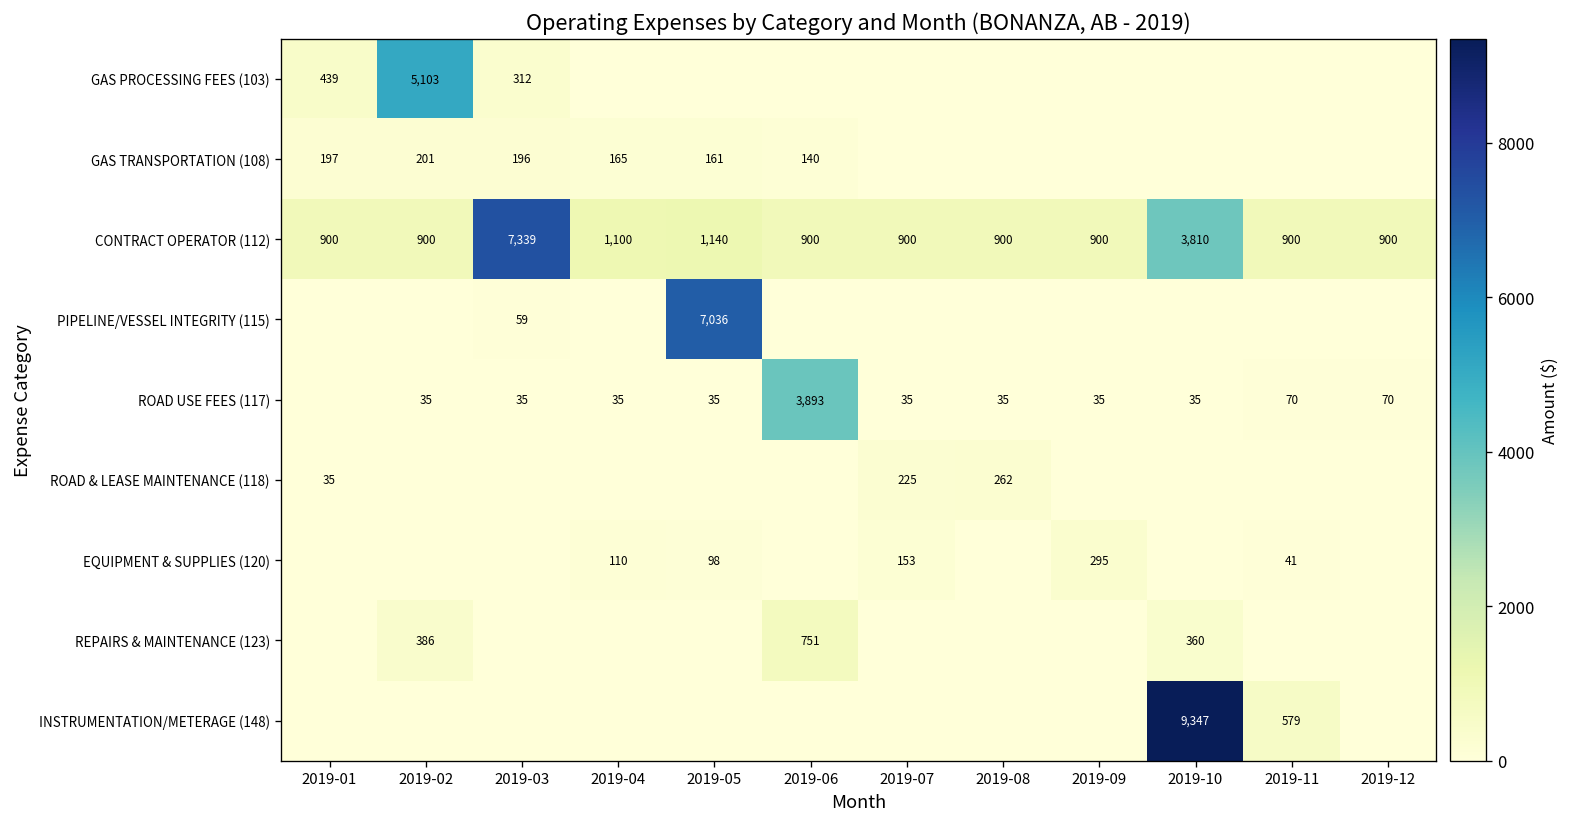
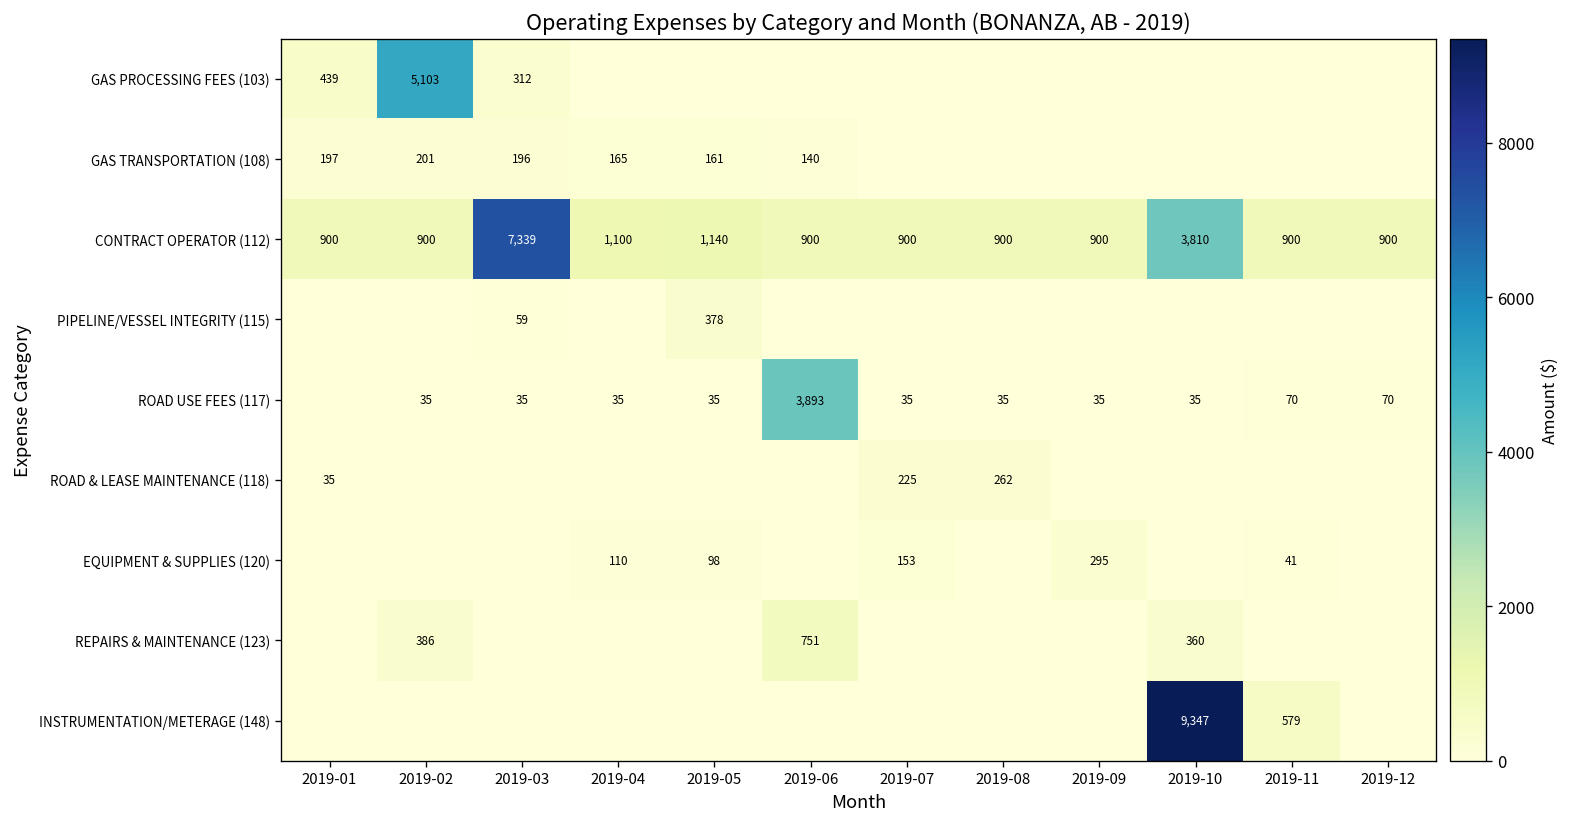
PIPELINE/VESSEL INTEGRITY (115), 2019-05: 7,036 -> 378
